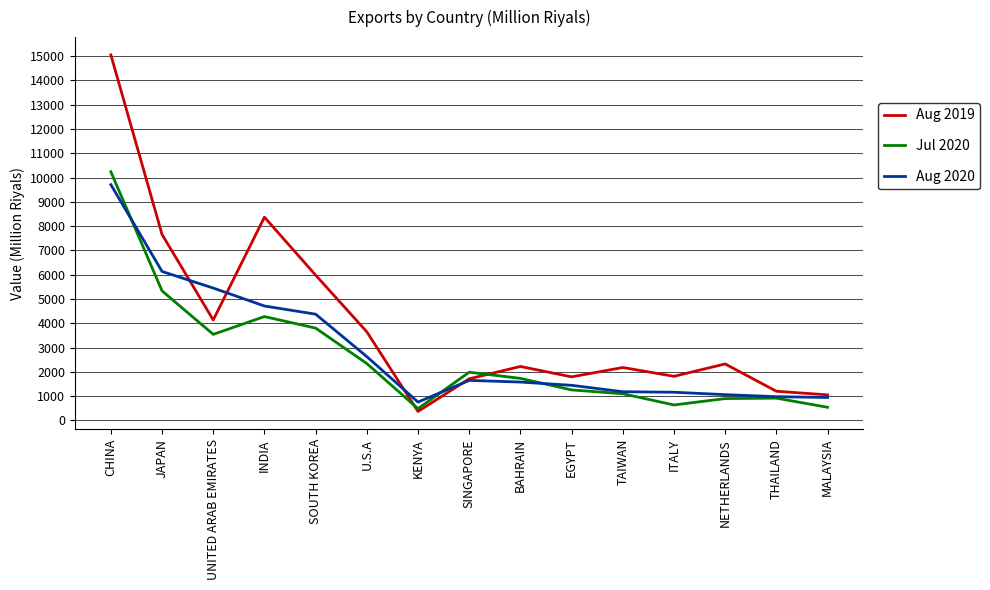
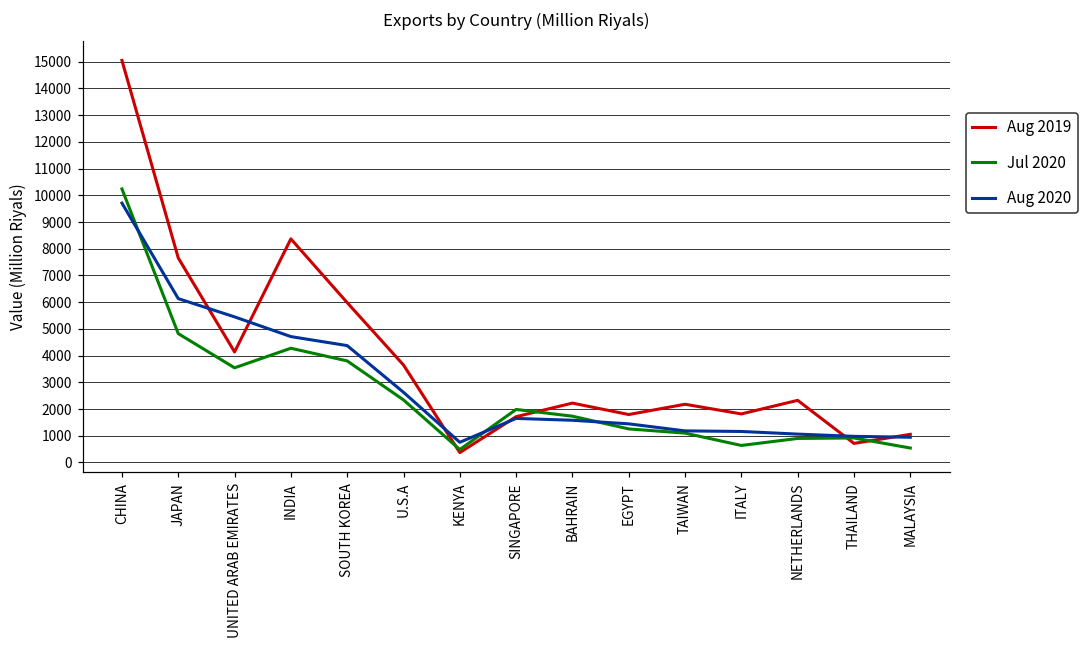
Jul 2020, JAPAN: 5300 -> 4800
Aug 2019, THAILAND: 1200 -> 700
